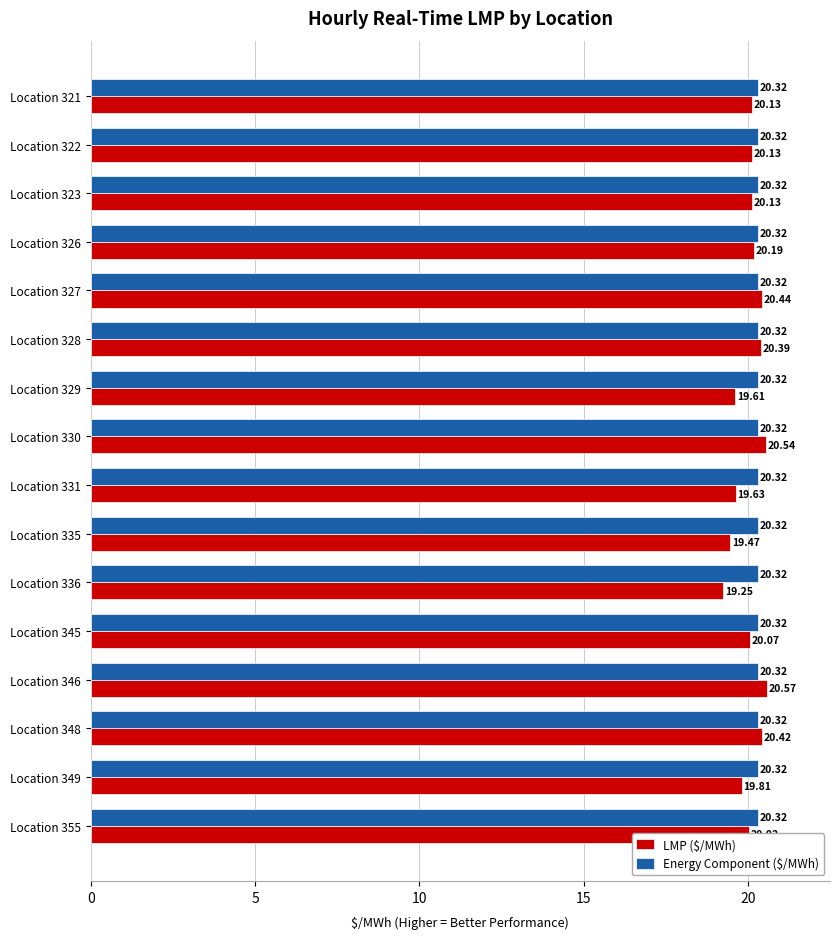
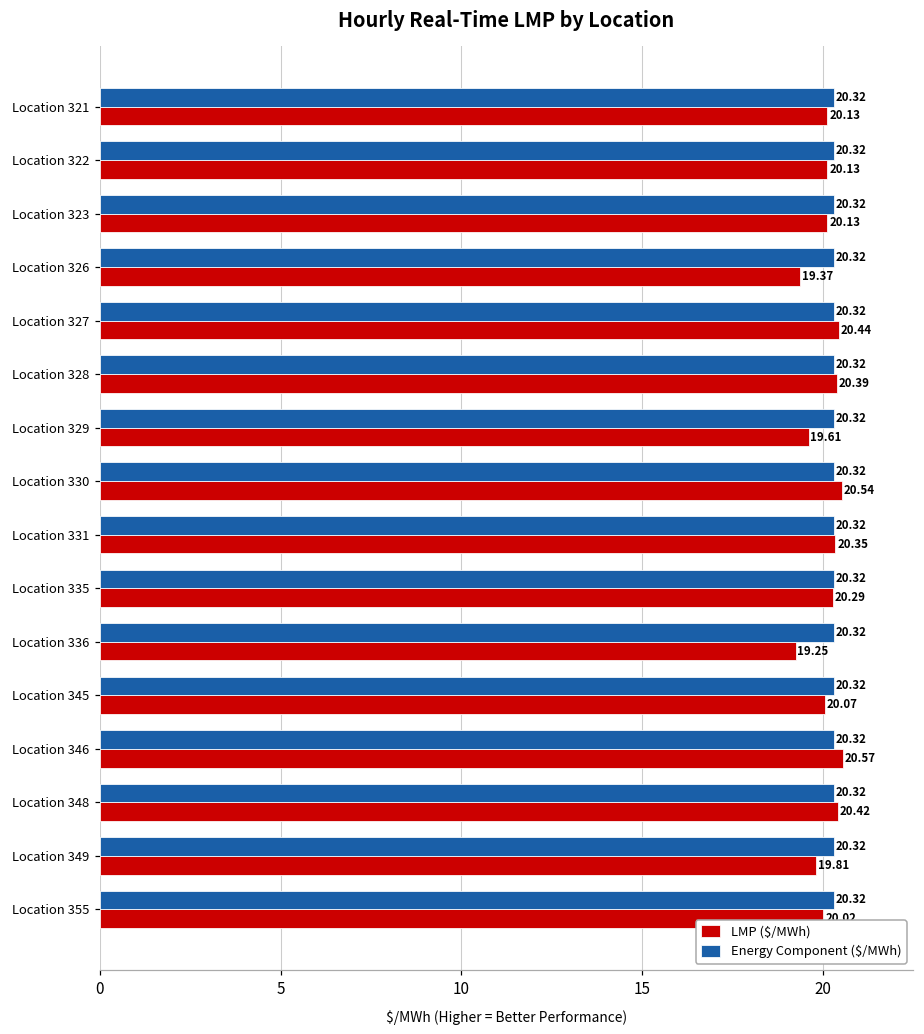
LMP ($/MWh), Location 326: 20.19 -> 19.37
LMP ($/MWh), Location 331: 19.63 -> 20.35
LMP ($/MWh), Location 335: 19.47 -> 20.29
